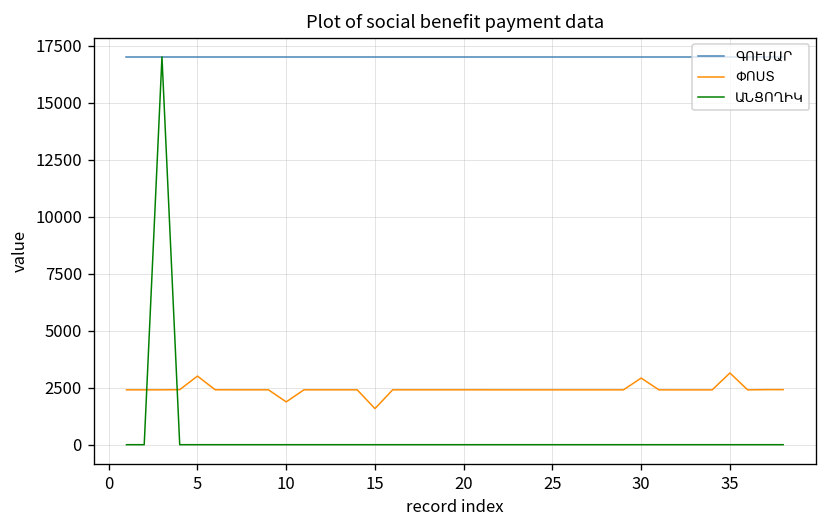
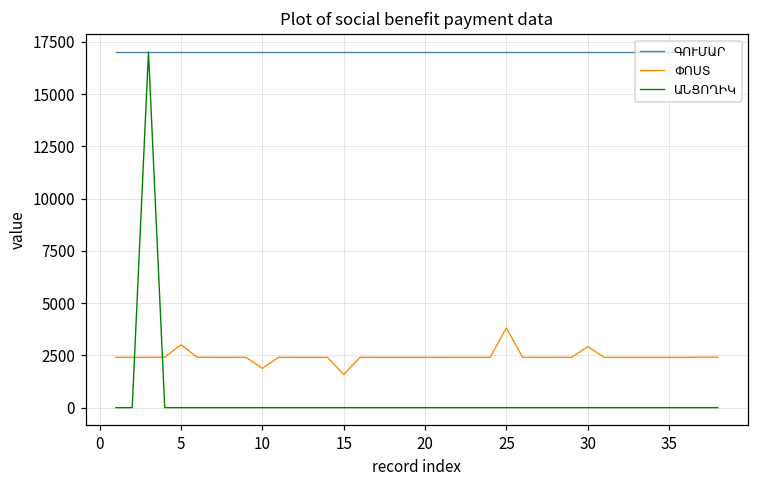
ՓՈՍՏ, 25: 2400 -> 3800
ՓՈՍՏ, 35: 3100 -> 2400
